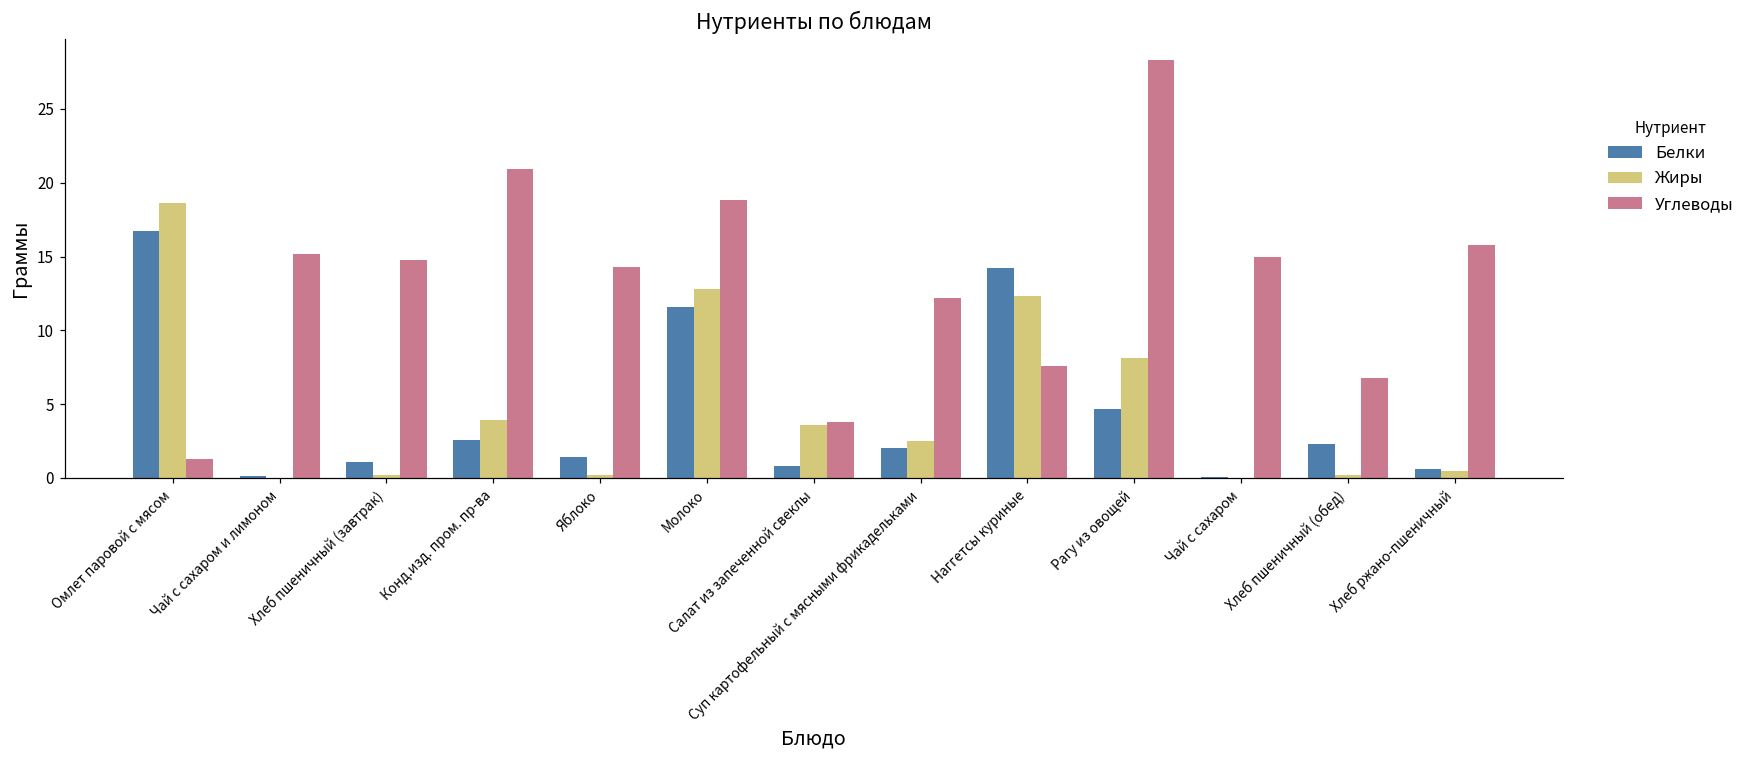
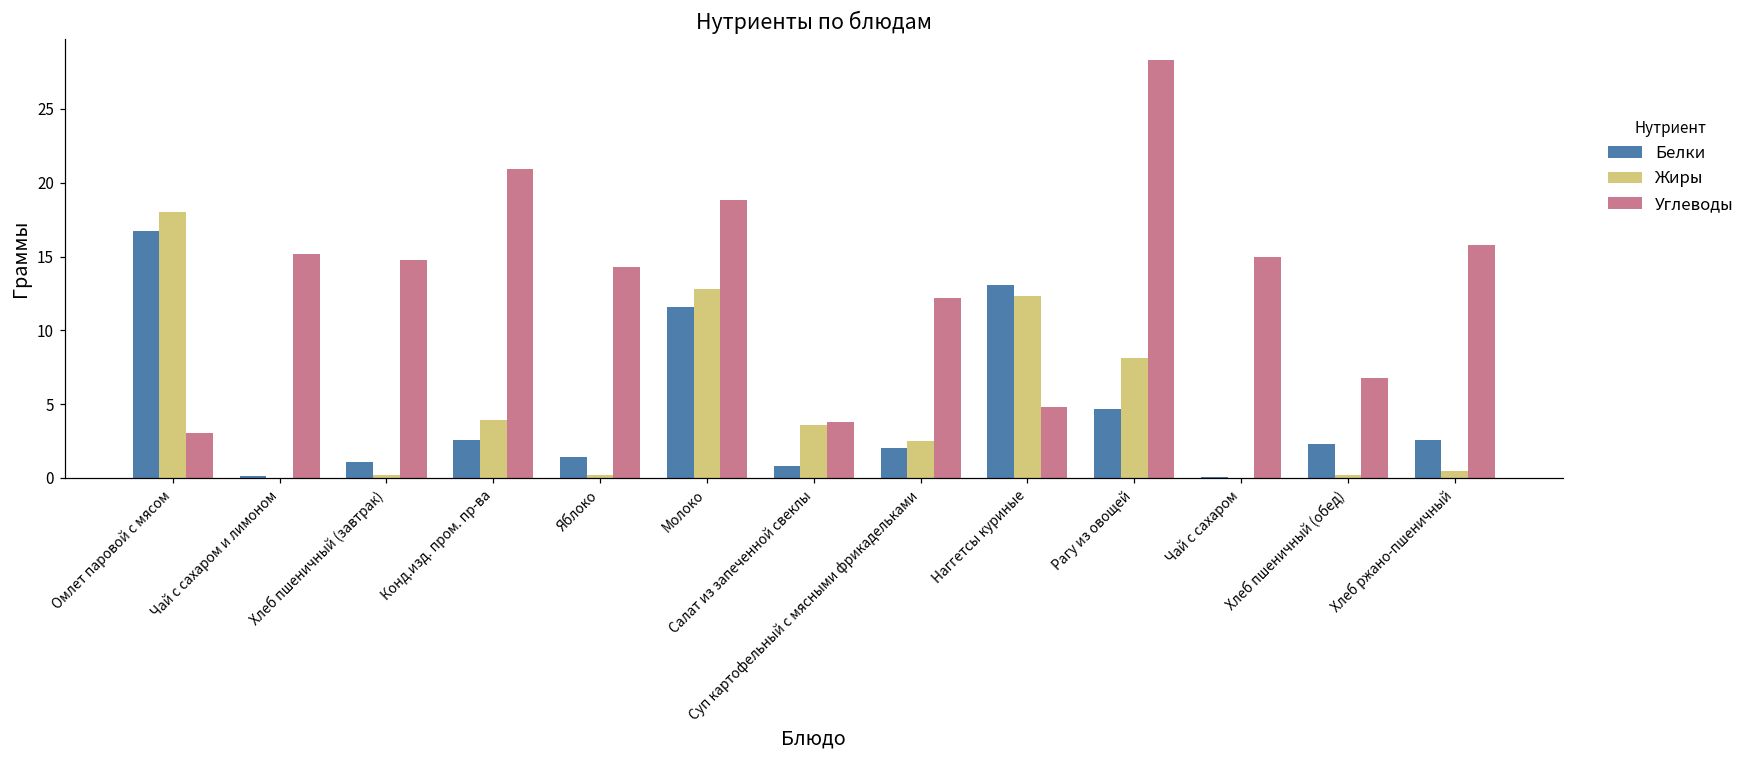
Жиры, Омлет паровой с мясом: 18.6 -> 18.0
Углеводы, Омлет паровой с мясом: 1.3 -> 3.0
Белки, Наггетсы куриные: 14.2 -> 13.1
Углеводы, Наггетсы куриные: 7.6 -> 4.8
Белки, Хлеб ржано-пшеничный: 0.6 -> 2.6
